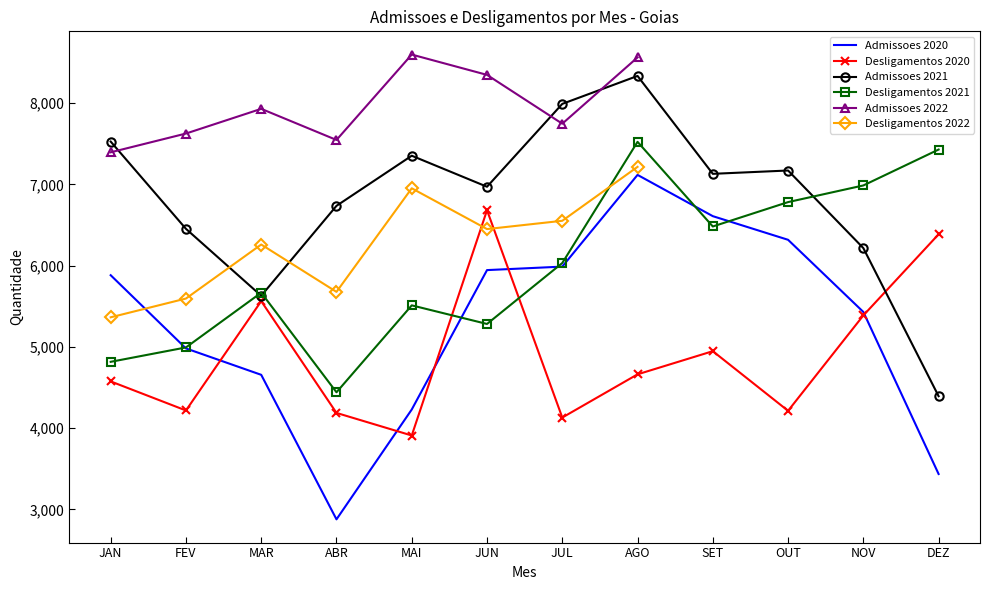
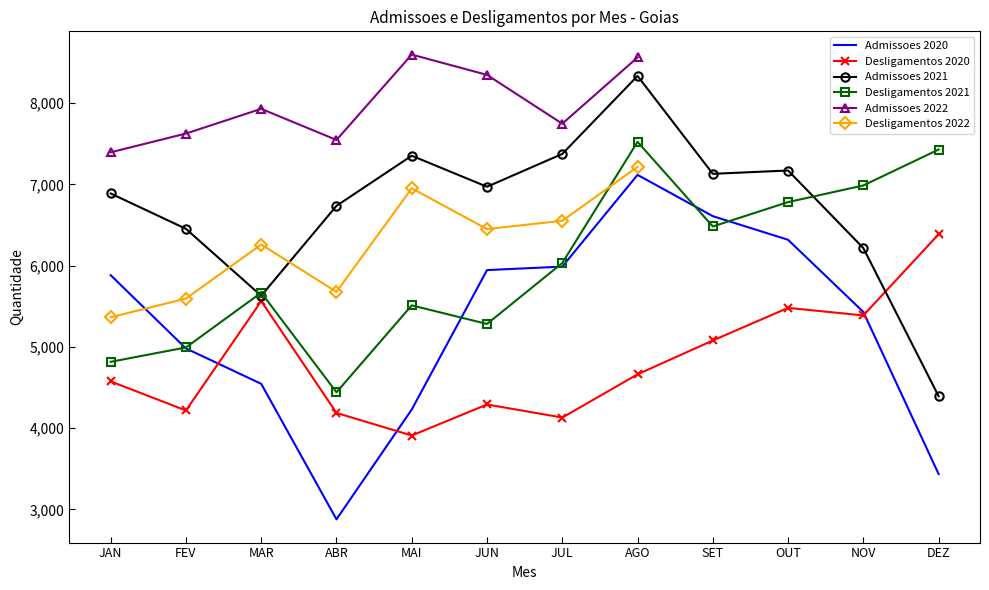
Admissoes 2021, JAN: 7,500 -> 6,900
Admissoes 2020, MAR: 4,700 -> 4,500
Desligamentos 2020, JUN: 6,700 -> 4,300
Admissoes 2021, JUL: 8,000 -> 7,400
Desligamentos 2020, SET: 4,900 -> 5,100
Desligamentos 2020, OUT: 4,200 -> 5,500
